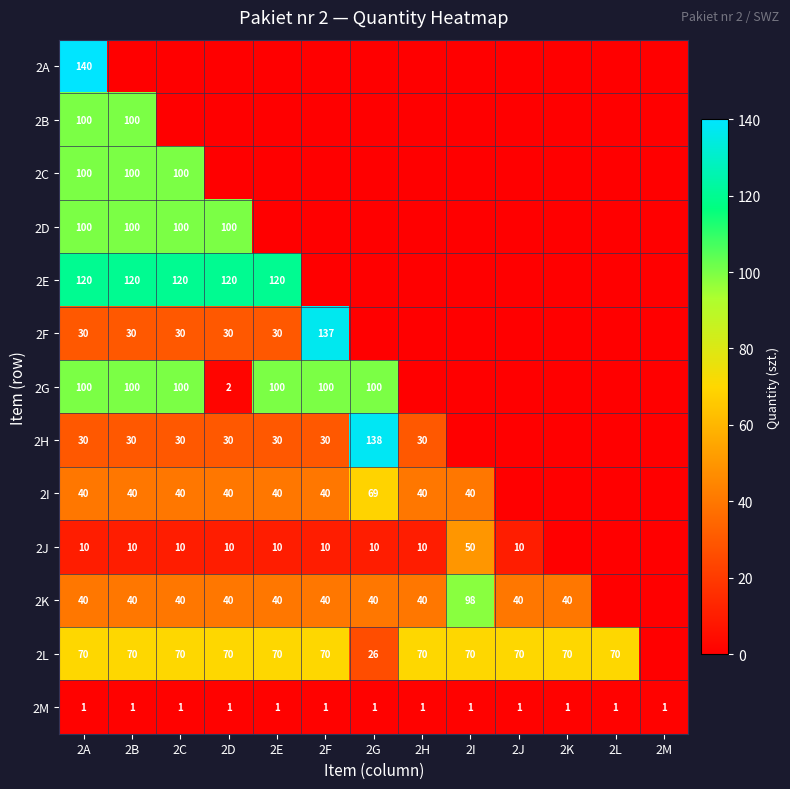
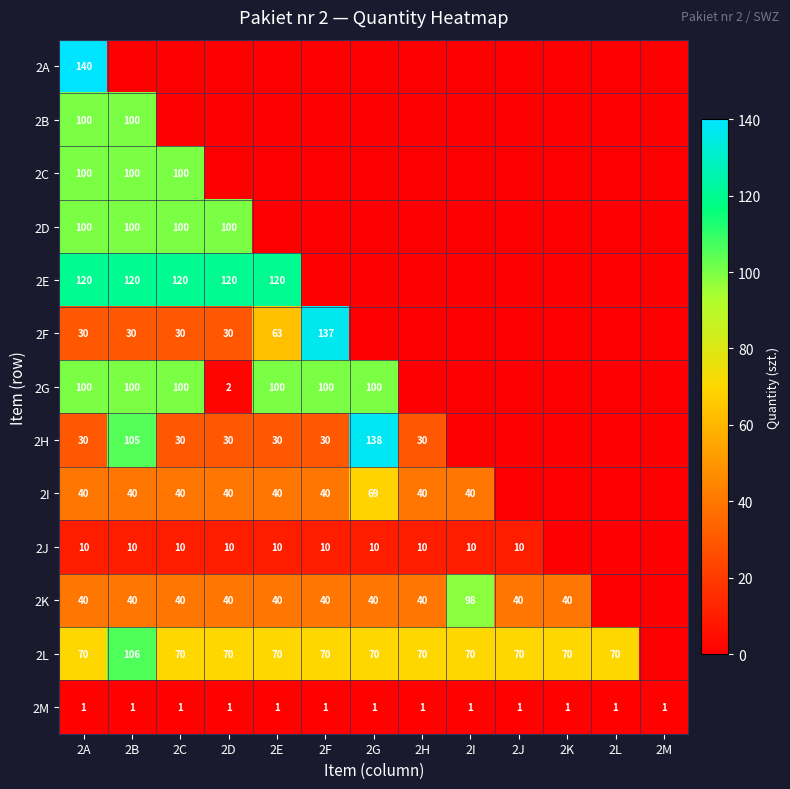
2F, 2E: 30 -> 63
2H, 2B: 30 -> 105
2J, 2I: 50 -> 10
2L, 2B: 70 -> 106
2L, 2G: 26 -> 70
